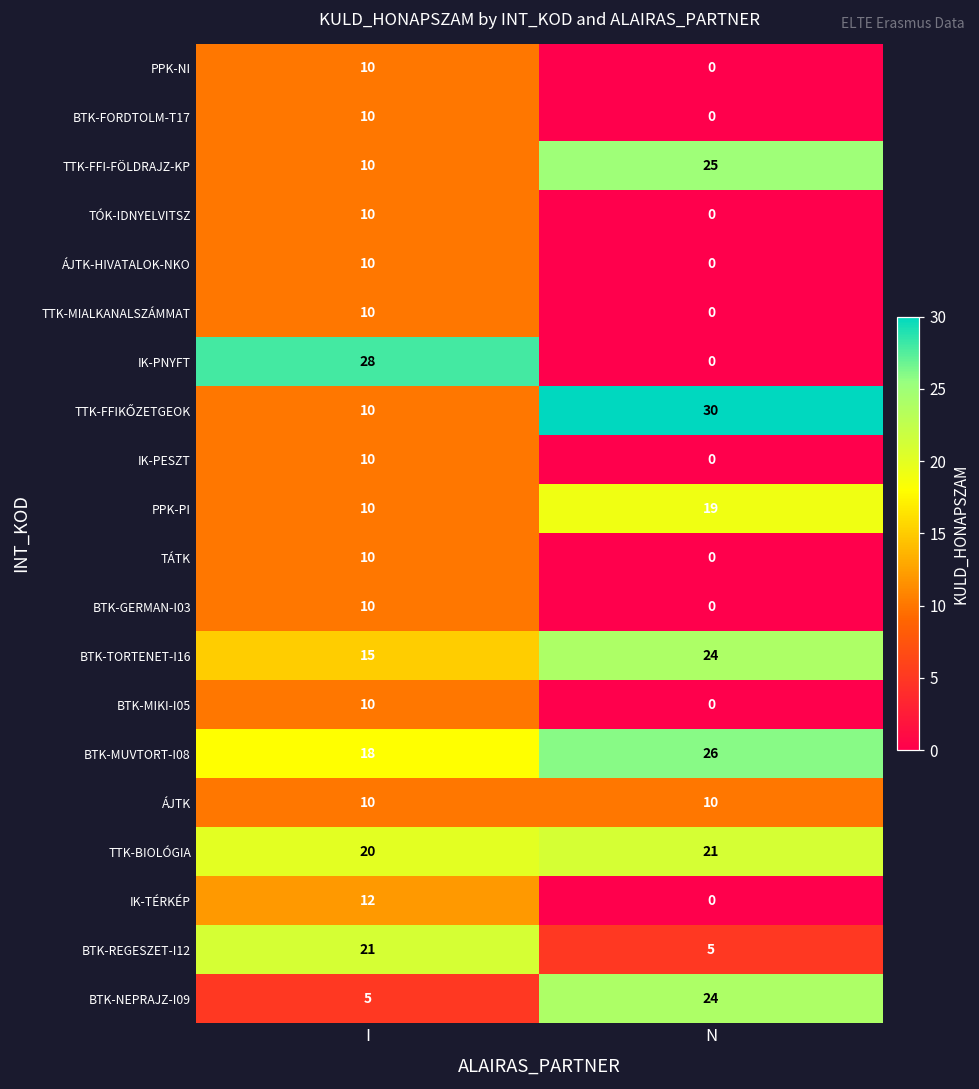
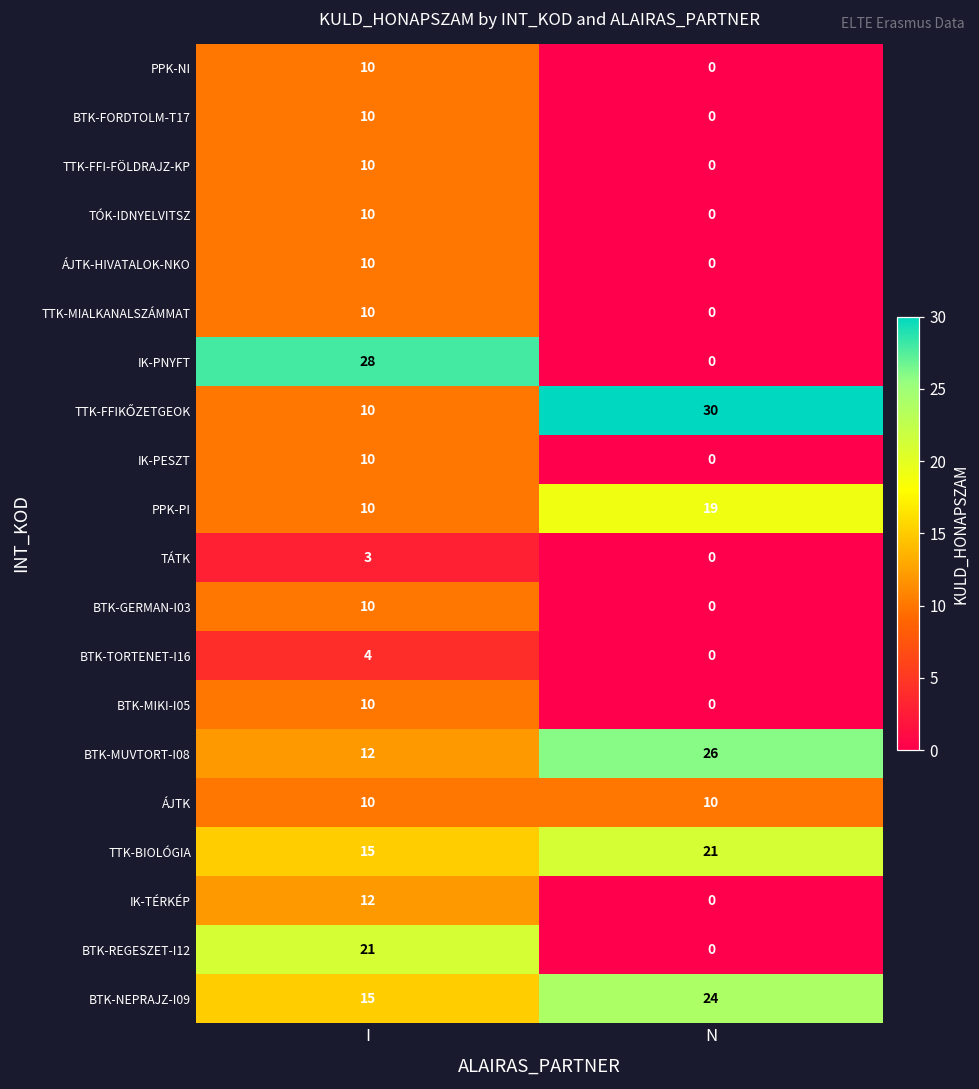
TTK-FFI-FÖLDRAJZ-KP, N: 25 -> 0
TÁTK, I: 10 -> 3
BTK-TORTENET-I16, I: 15 -> 4
BTK-TORTENET-I16, N: 24 -> 0
BTK-MUVTORT-I08, I: 18 -> 12
TTK-BIOLÓGIA, I: 20 -> 15
BTK-REGESZET-I12, N: 5 -> 0
BTK-NEPRAJZ-I09, I: 5 -> 15
